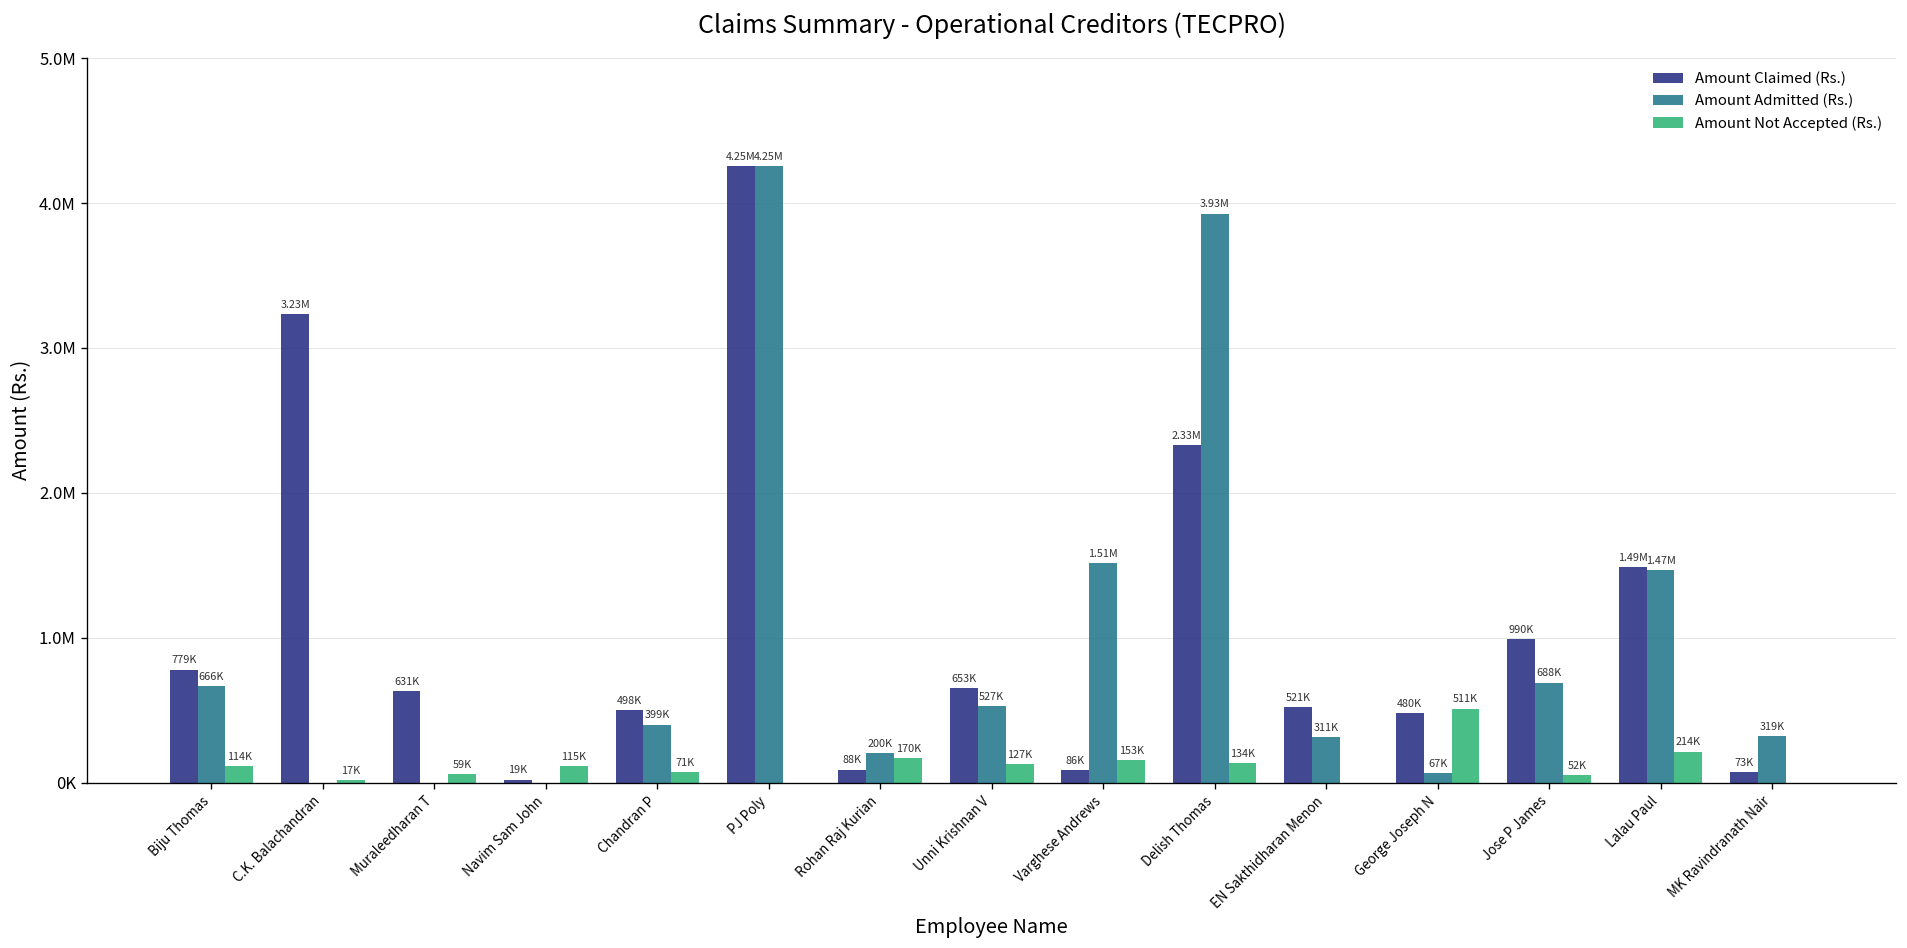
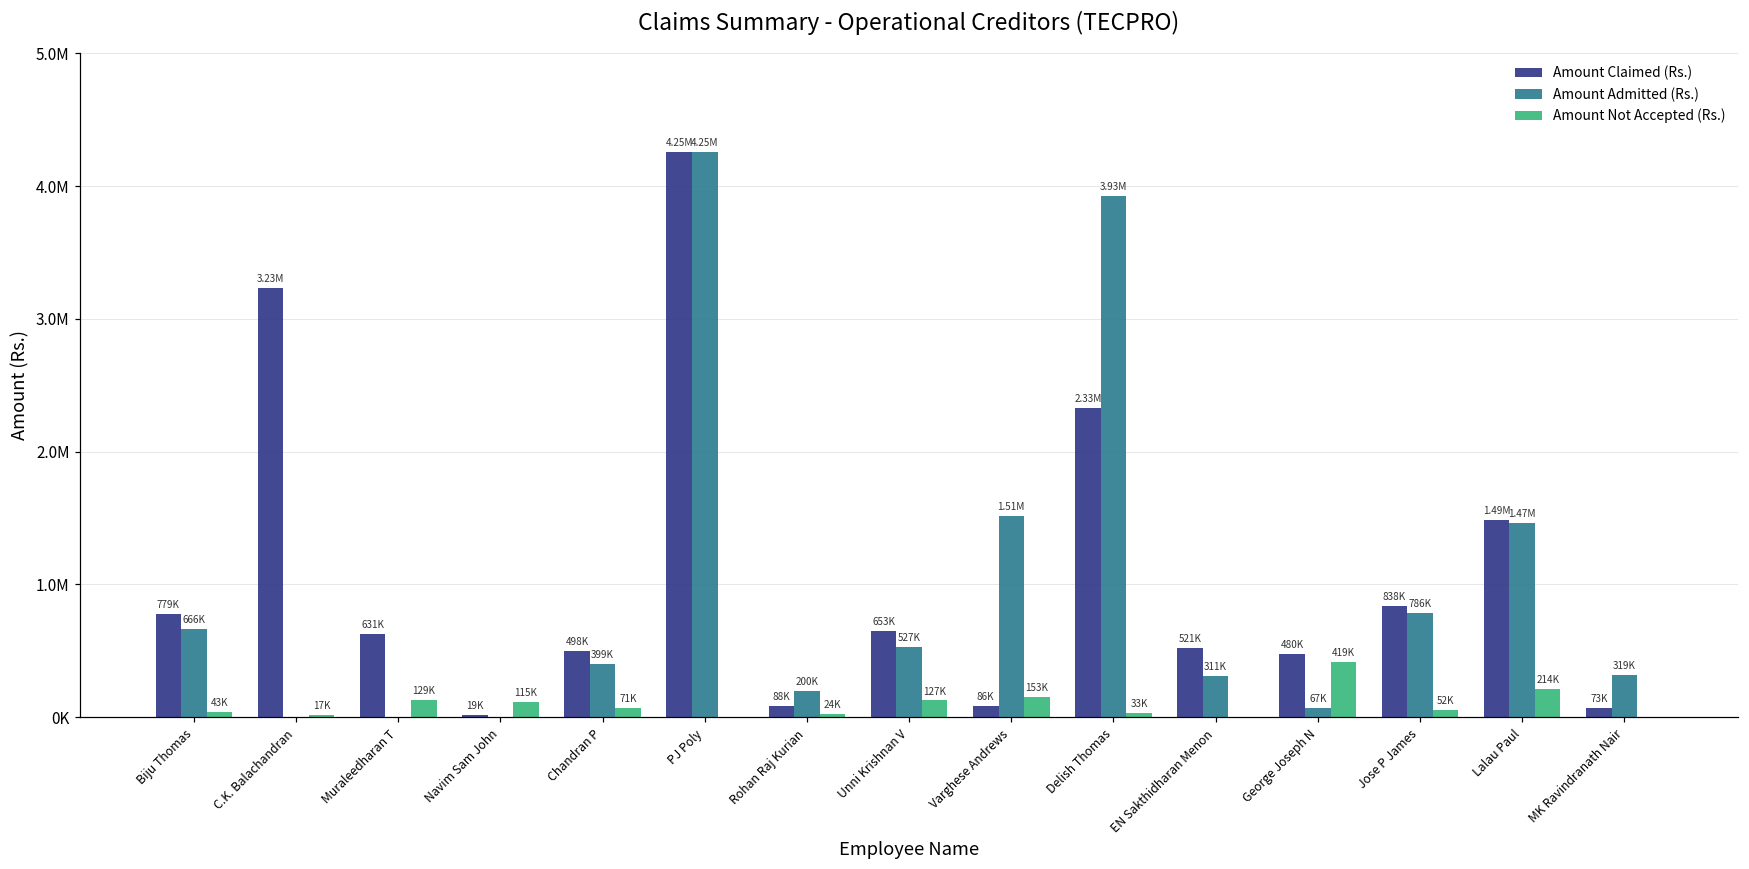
Amount Not Accepted (Rs.), Biju Thomas: 114K -> 43K
Amount Not Accepted (Rs.), Muraleedharan T: 59K -> 129K
Amount Not Accepted (Rs.), Rohan Raj Kurian: 170K -> 24K
Amount Not Accepted (Rs.), Delish Thomas: 134K -> 33K
Amount Not Accepted (Rs.), George Joseph N: 511K -> 419K
Amount Claimed (Rs.), Jose P James: 990K -> 838K
Amount Admitted (Rs.), Jose P James: 688K -> 786K
